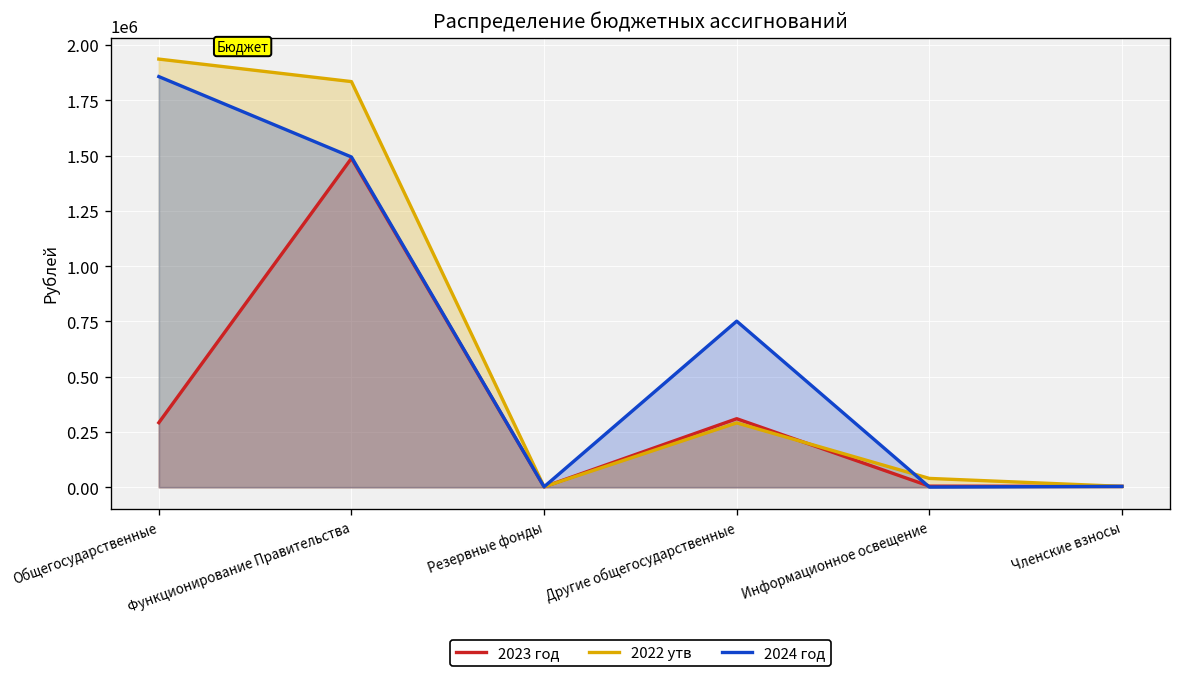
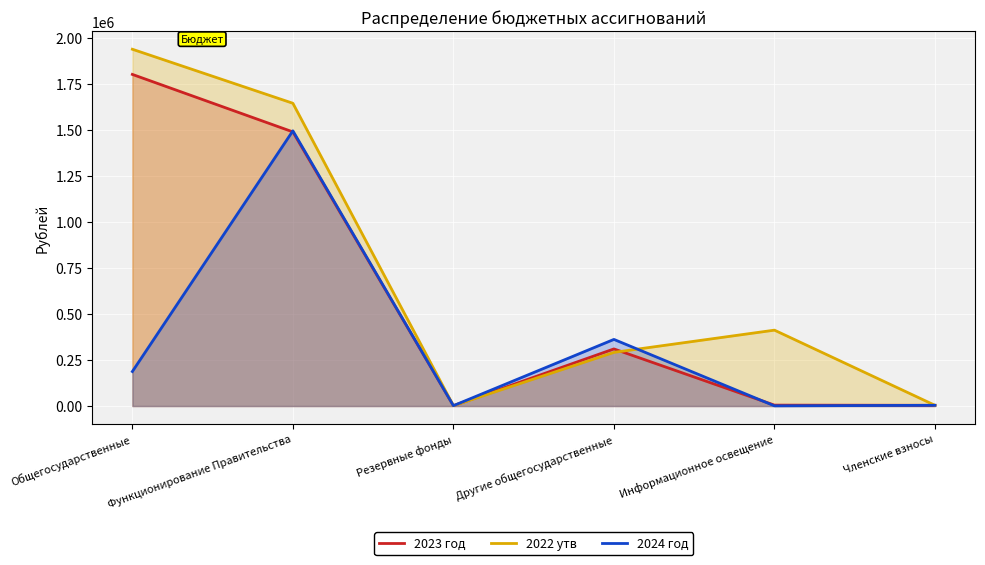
2023 год, Общегосударственные: 290000 -> 1800000
2024 год, Общегосударственные: 1860000 -> 190000
2022 утв, Функционирование Правительства: 1840000 -> 1640000
2024 год, Другие общегосударственные: 750000 -> 360000
2022 утв, Информационное освещение: 40000 -> 410000
